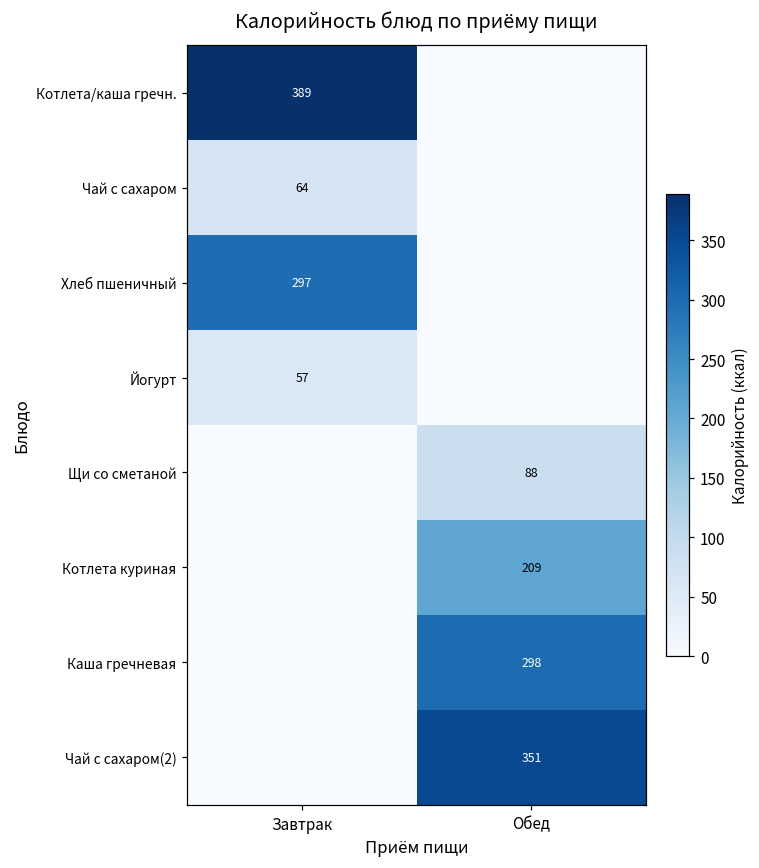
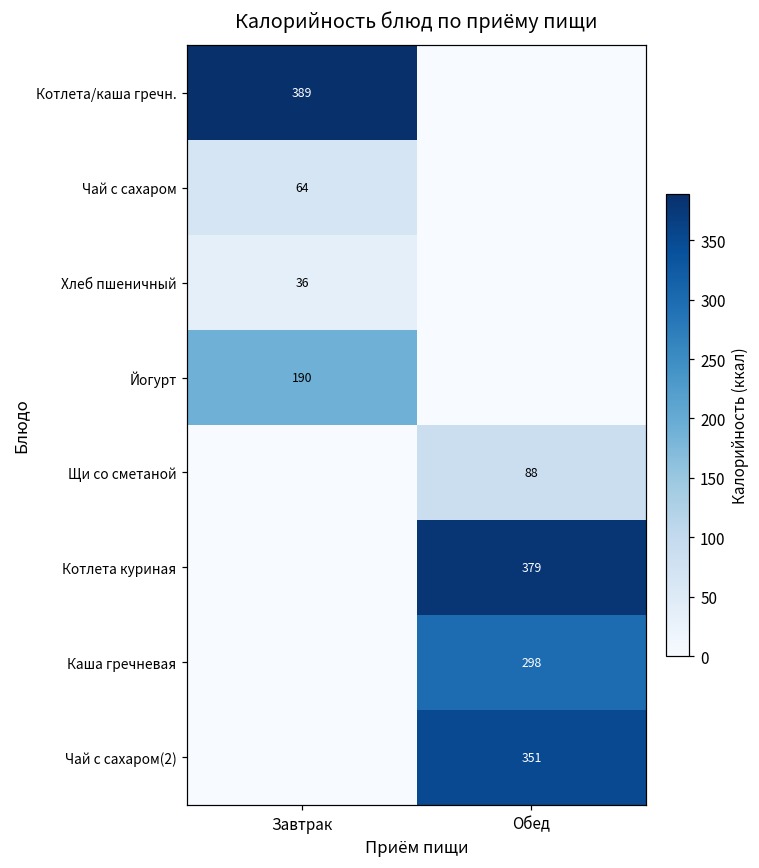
Хлеб пшеничный, Завтрак: 297 -> 36
Йогурт, Завтрак: 57 -> 190
Котлета куриная, Обед: 209 -> 379
